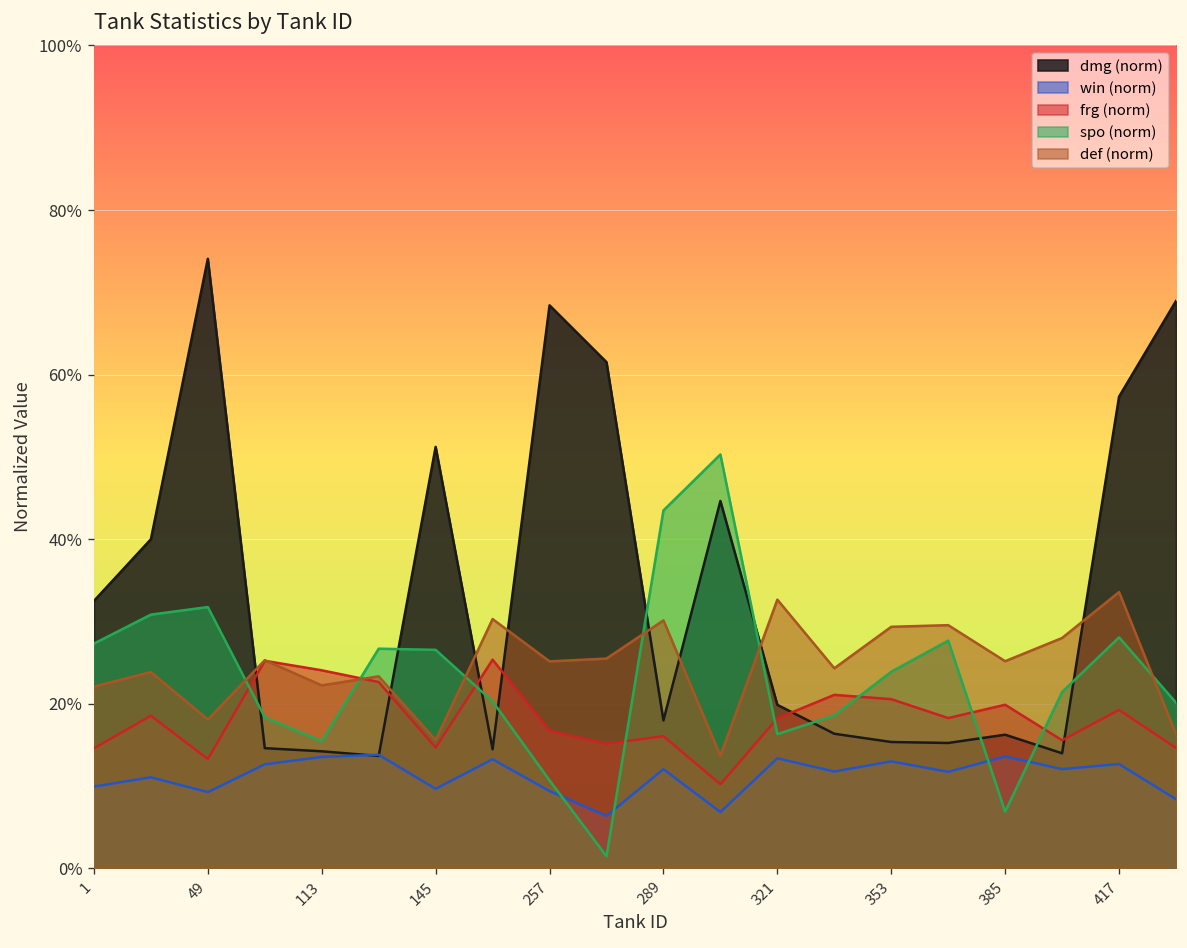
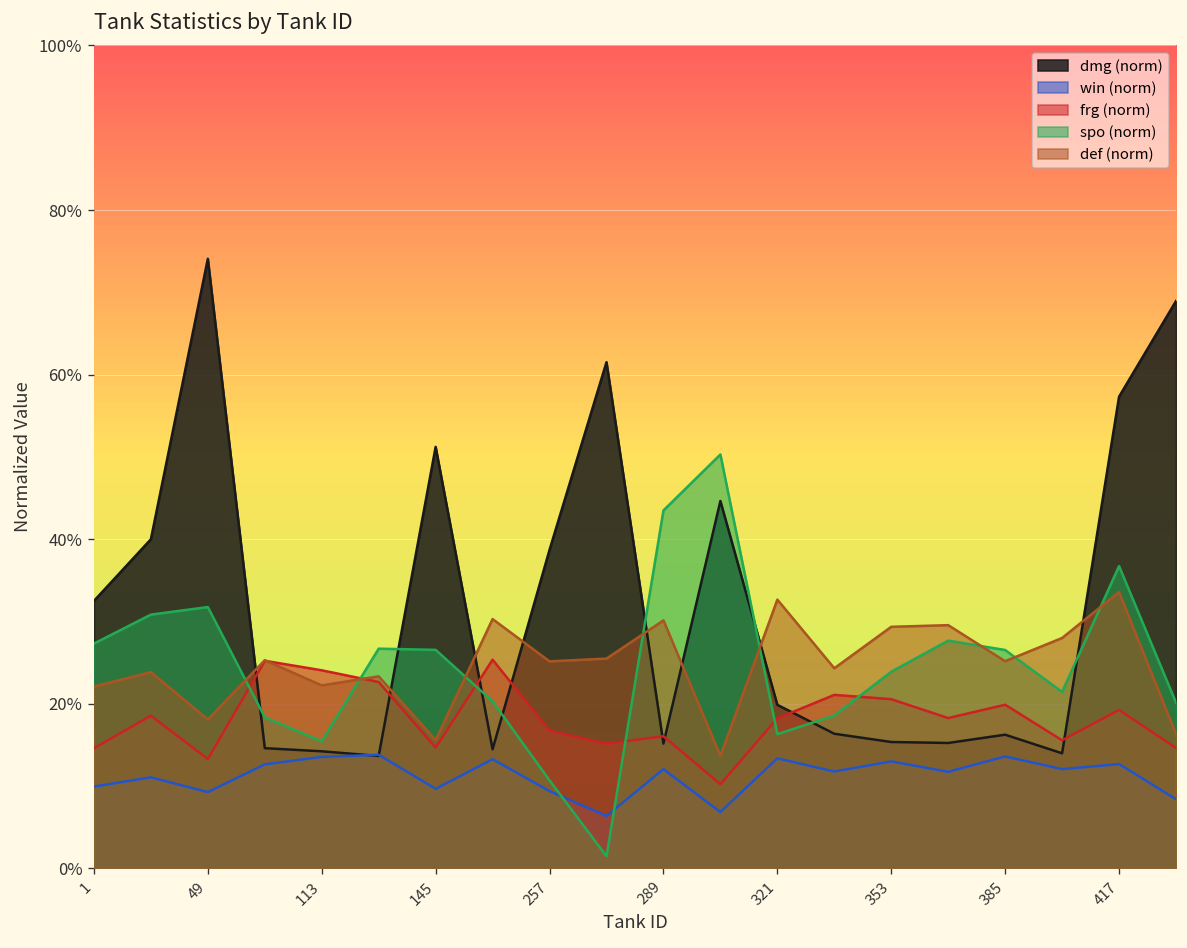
dmg (norm), 257: 68% -> 39%
dmg (norm), 289: 18% -> 15%
spo (norm), 385: 7% -> 27%
spo (norm), 417: 28% -> 37%
